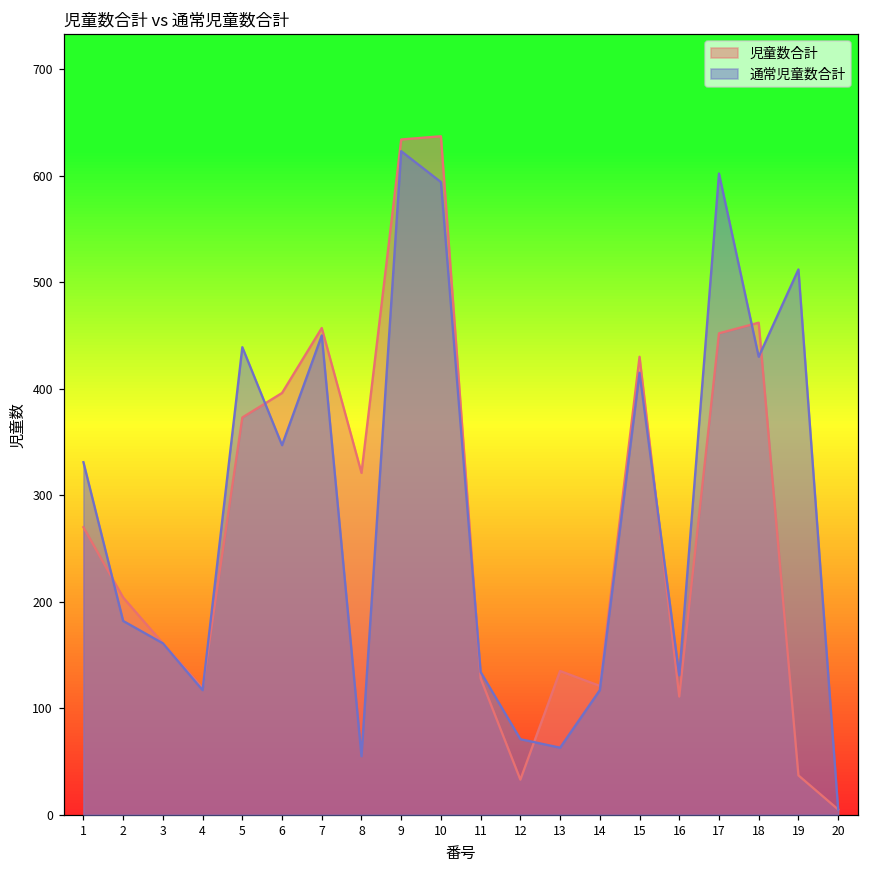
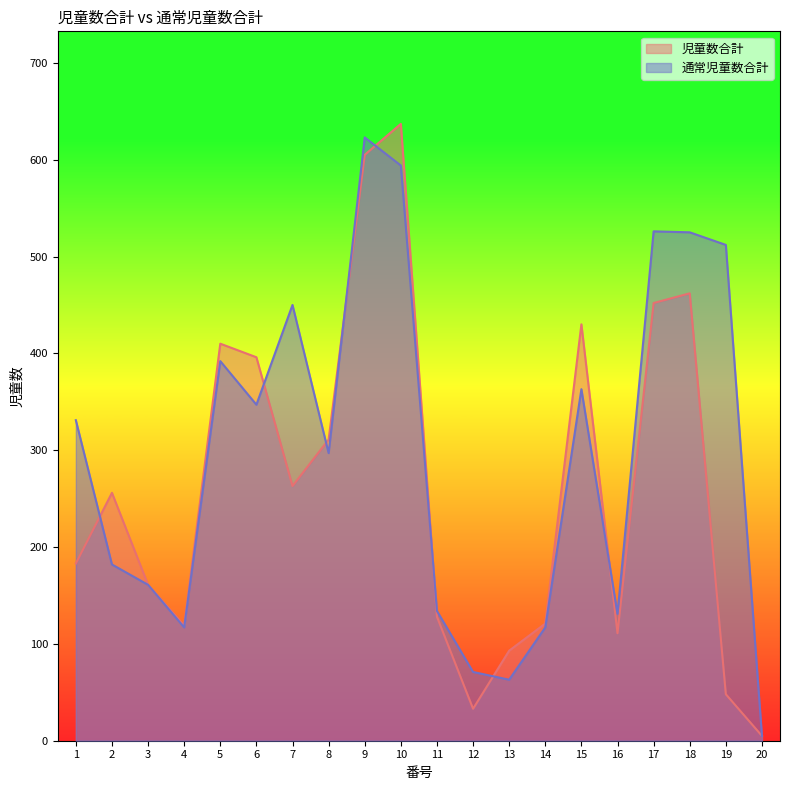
児童数合計, 1: 270 -> 180
児童数合計, 2: 200 -> 260
児童数合計, 5: 370 -> 410
通常児童数合計, 5: 440 -> 390
児童数合計, 7: 460 -> 260
児童数合計, 8: 320 -> 310
通常児童数合計, 8: 60 -> 300
児童数合計, 9: 630 -> 610
児童数合計, 13: 140 -> 90
通常児童数合計, 15: 420 -> 360
通常児童数合計, 17: 600 -> 530
通常児童数合計, 18: 430 -> 530
児童数合計, 19: 40 -> 50
